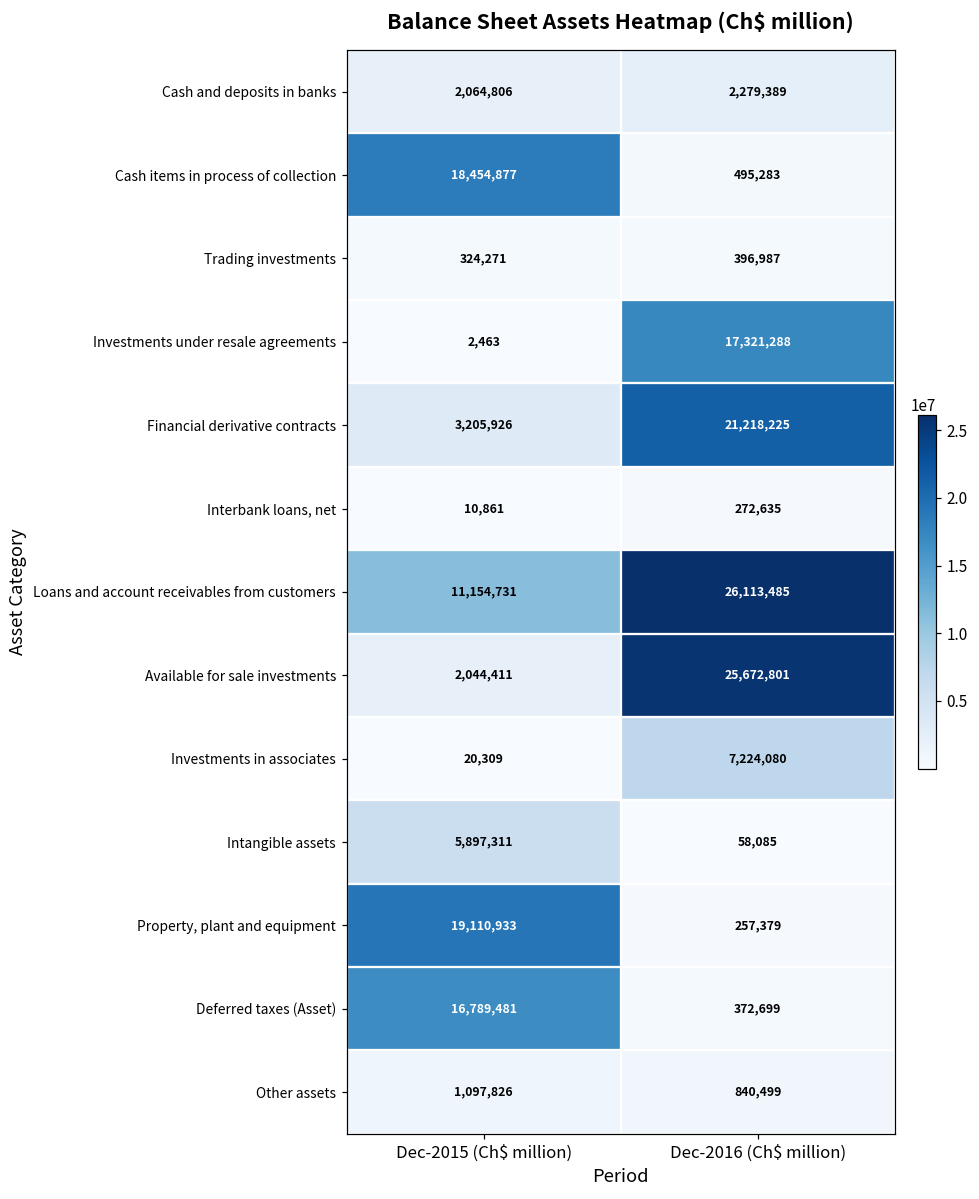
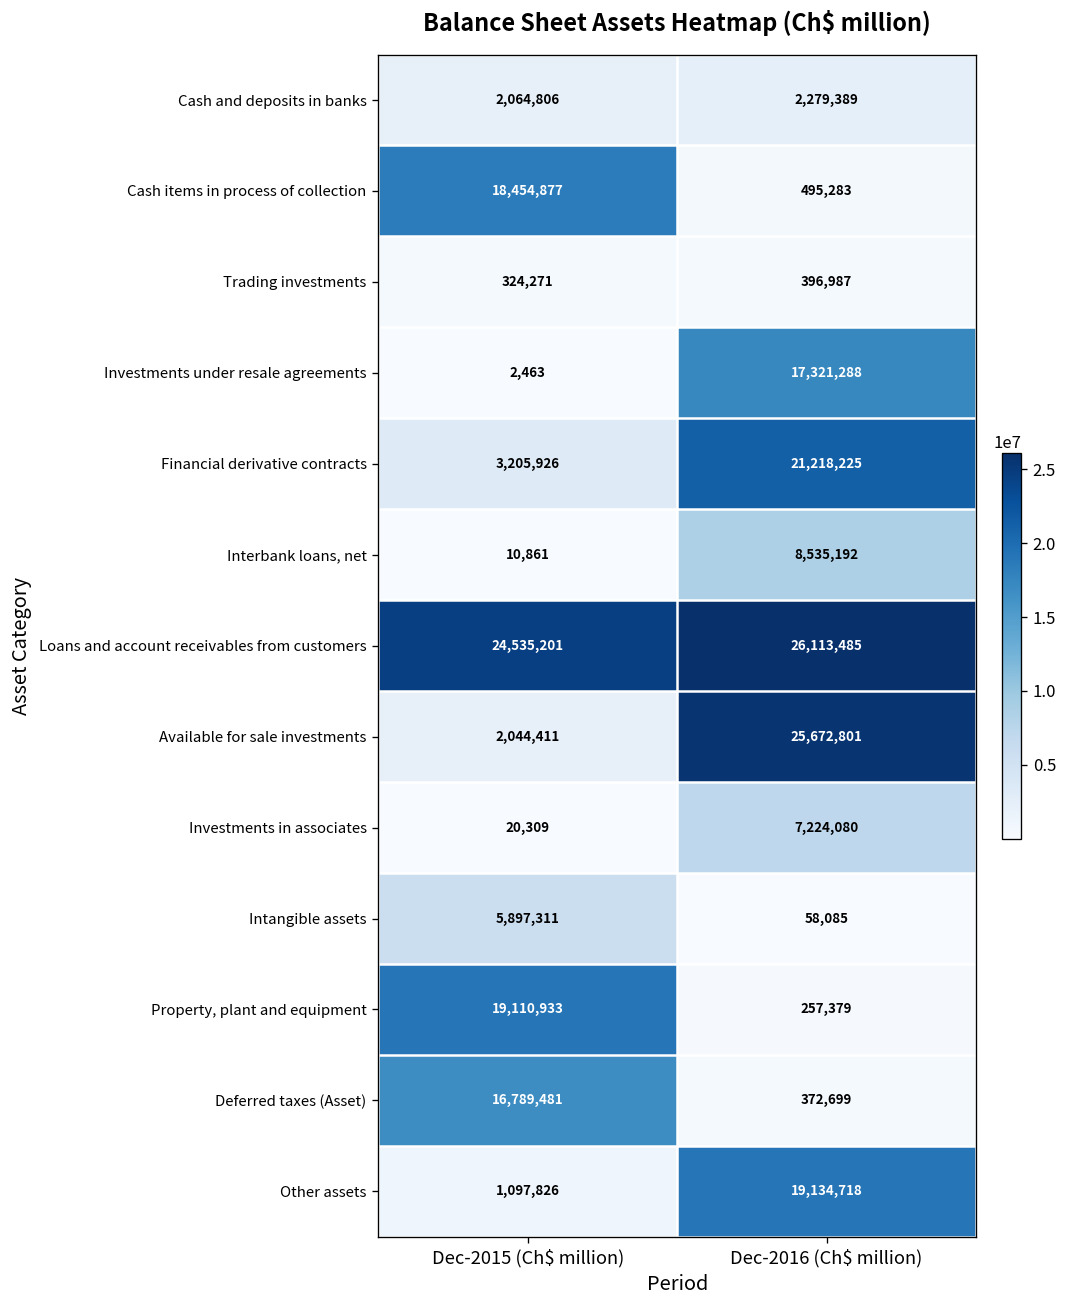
Interbank loans, net, Dec-2016 (Ch$ million): 272,635 -> 8,535,192
Loans and account receivables from customers, Dec-2015 (Ch$ million): 11,154,731 -> 24,535,201
Other assets, Dec-2016 (Ch$ million): 840,499 -> 19,134,718
